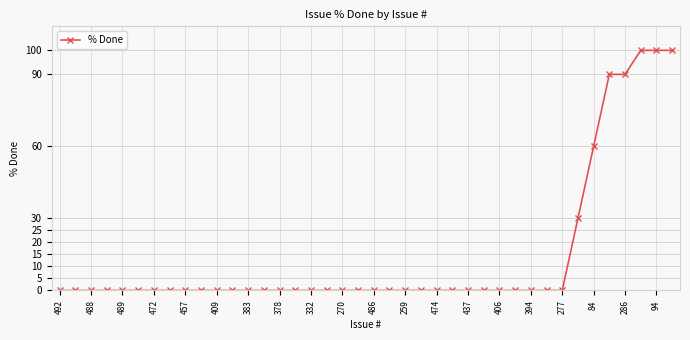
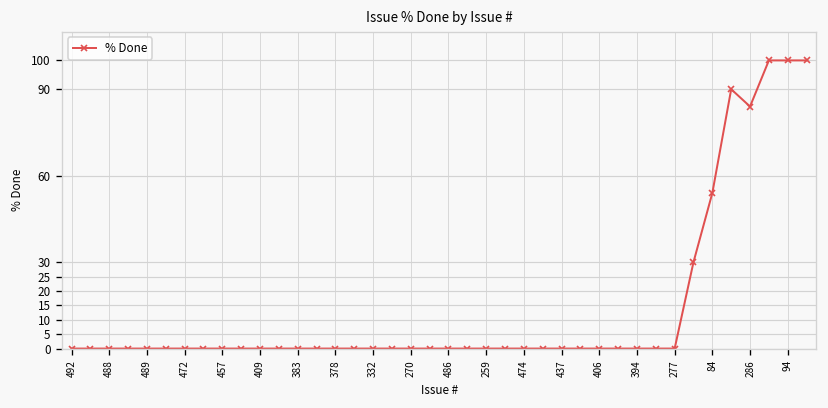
84: 60 -> 54
286: 90 -> 84
